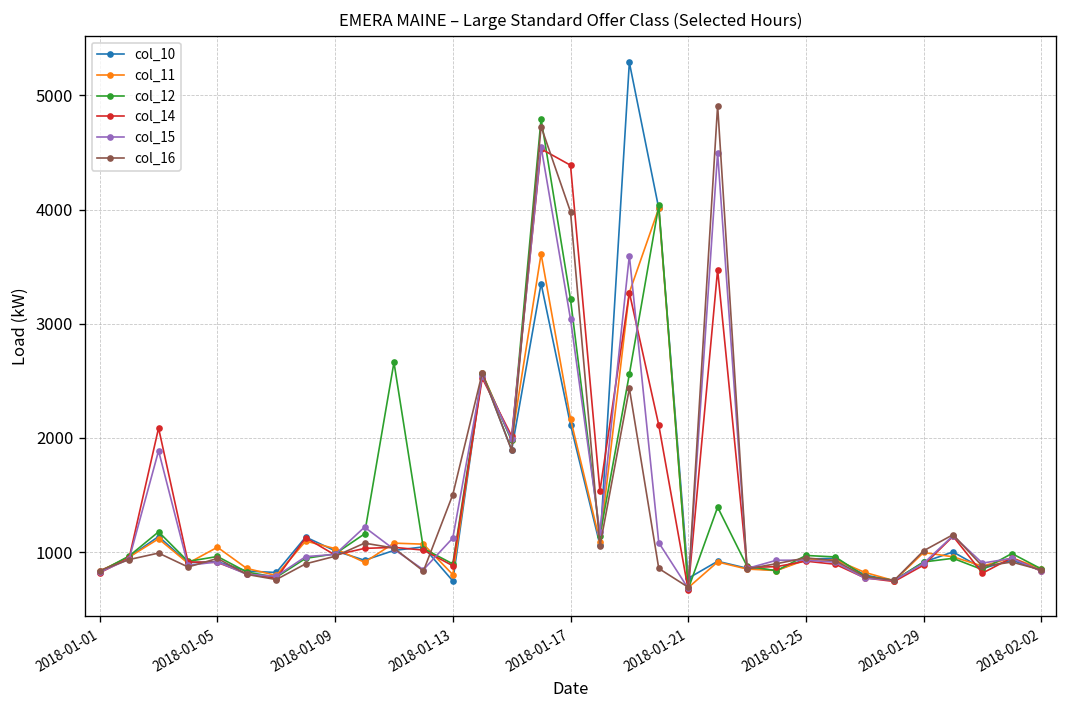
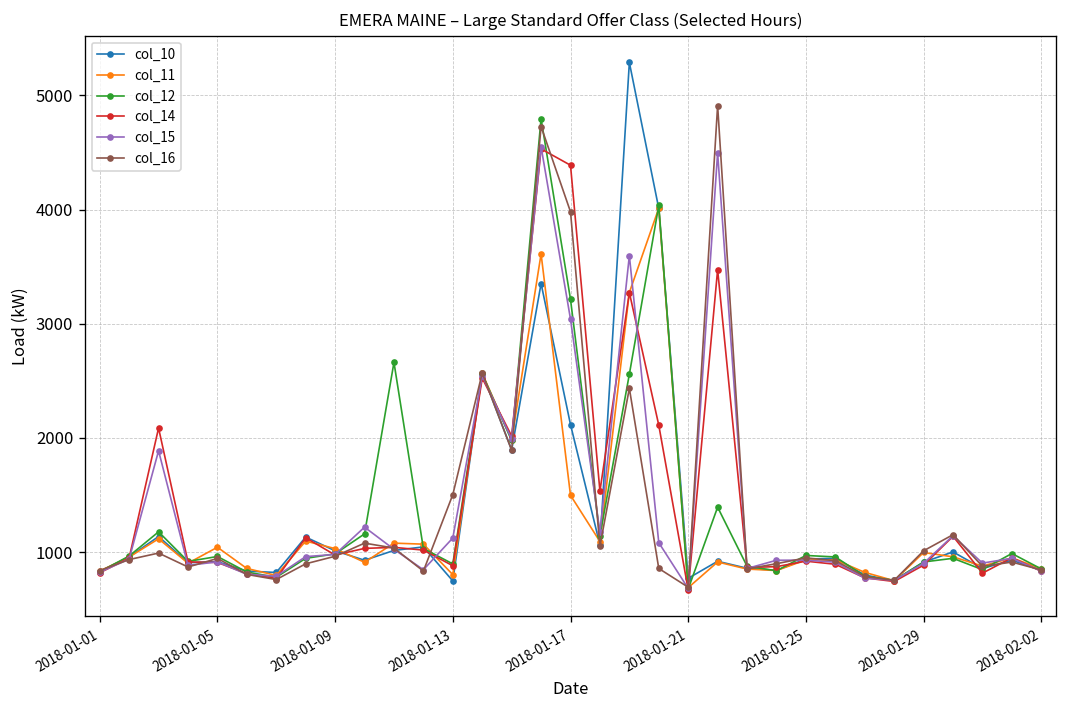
col_11, 2018-01-17: 2200 -> 1500
